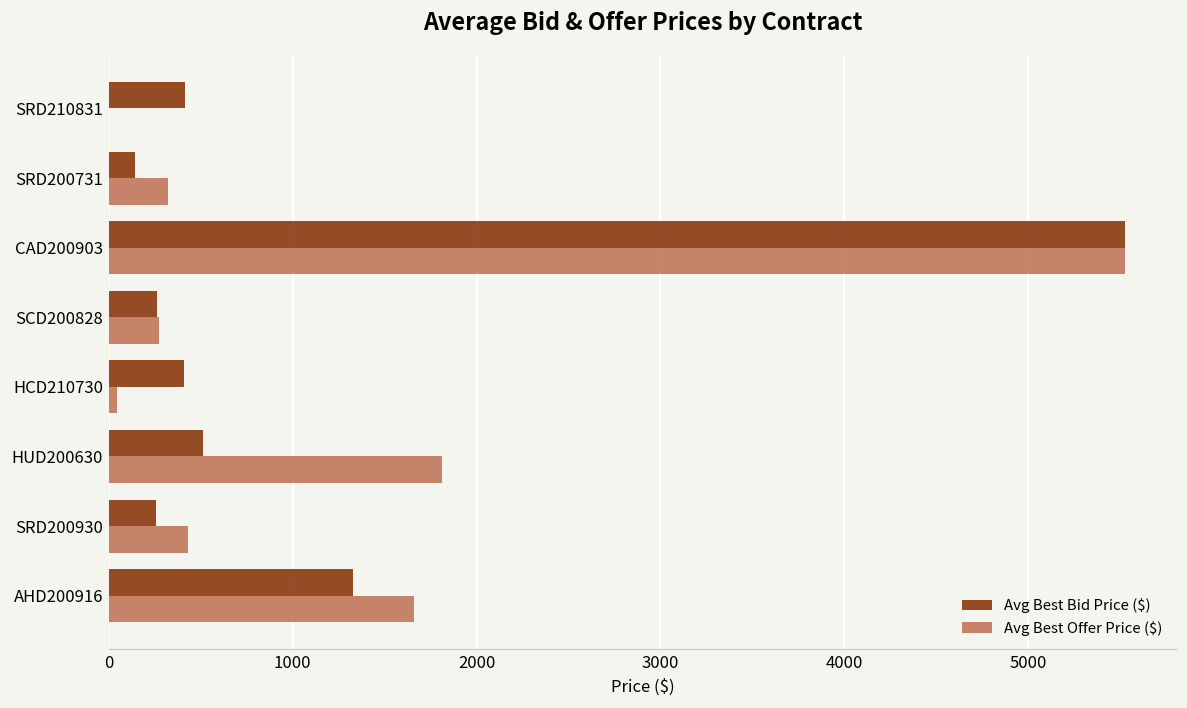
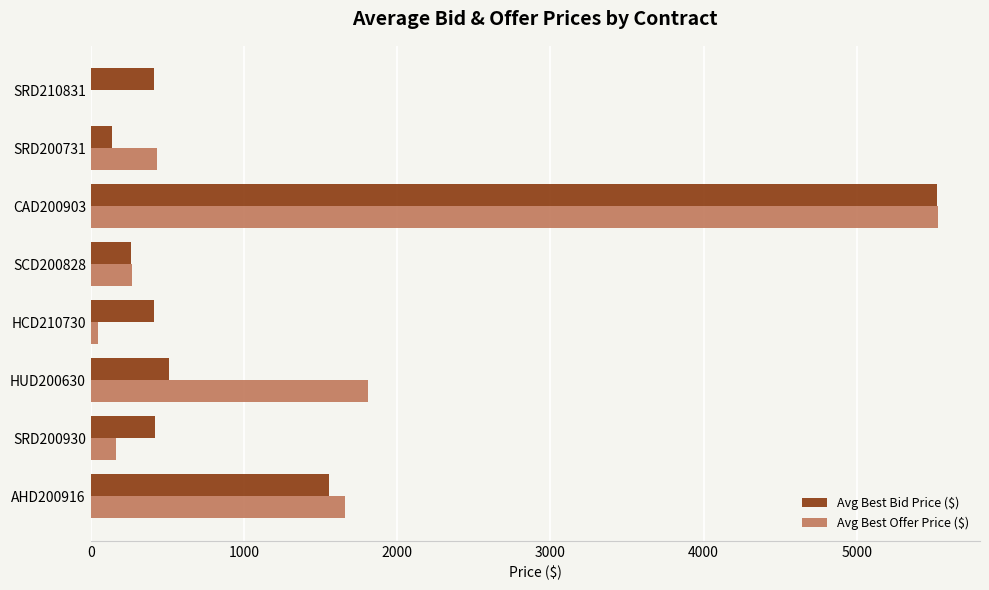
Avg Best Offer Price ($), SRD200731: 320 -> 430
Avg Best Bid Price ($), SRD200930: 260 -> 420
Avg Best Offer Price ($), SRD200930: 430 -> 170
Avg Best Bid Price ($), AHD200916: 1330 -> 1550
